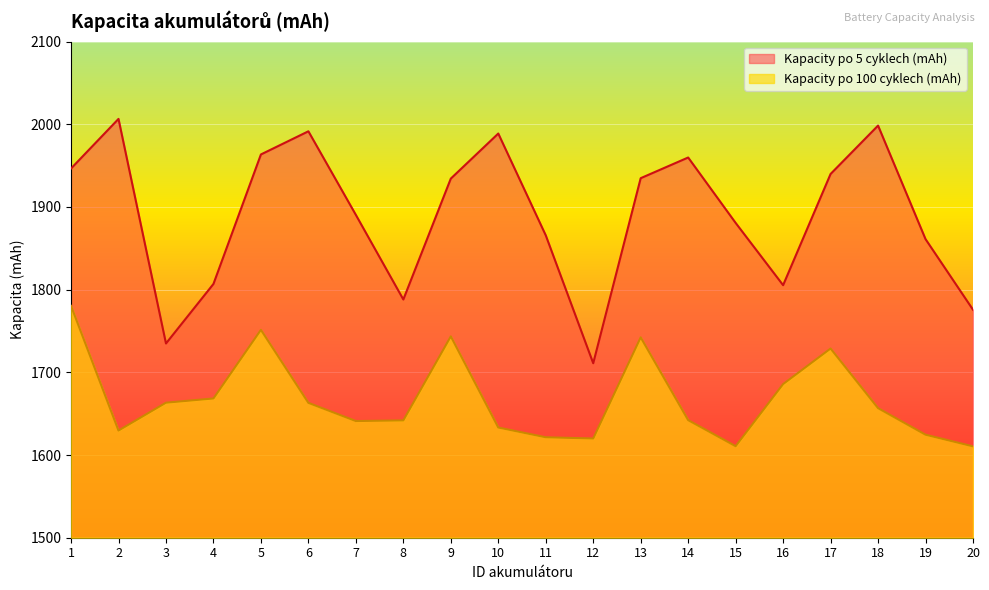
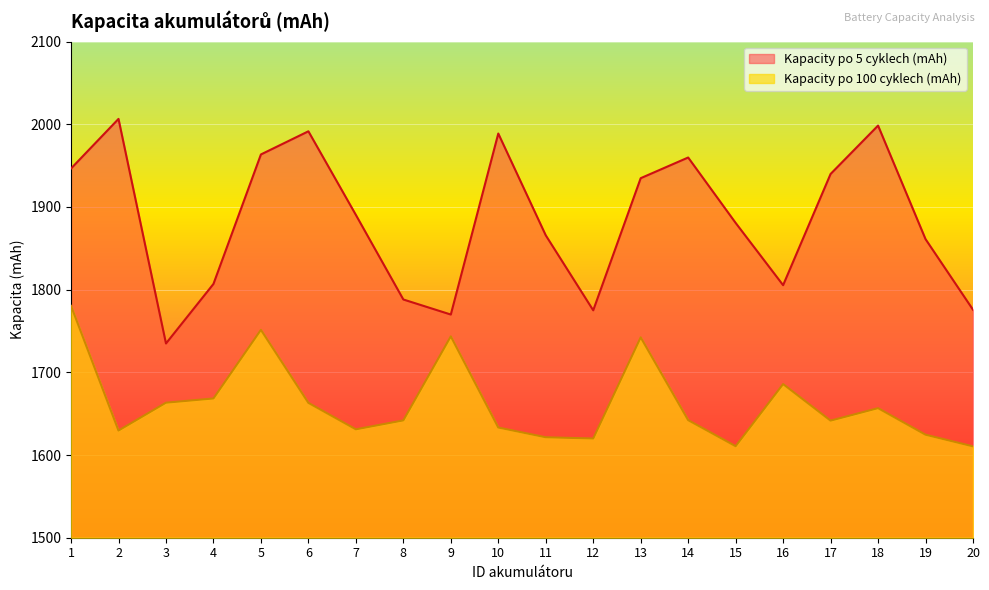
Kapacity po 100 cyklech (mAh), 7: 1640 -> 1630
Kapacity po 5 cyklech (mAh), 9: 1930 -> 1770
Kapacity po 5 cyklech (mAh), 12: 1710 -> 1780
Kapacity po 100 cyklech (mAh), 17: 1730 -> 1640
